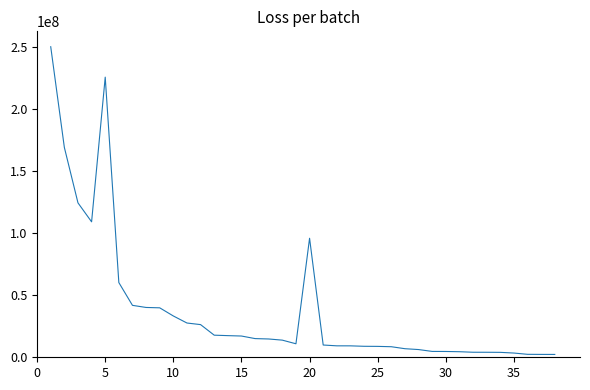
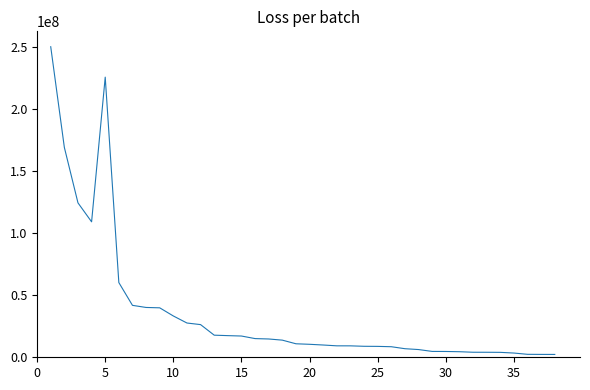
20: 96000000 -> 10000000
